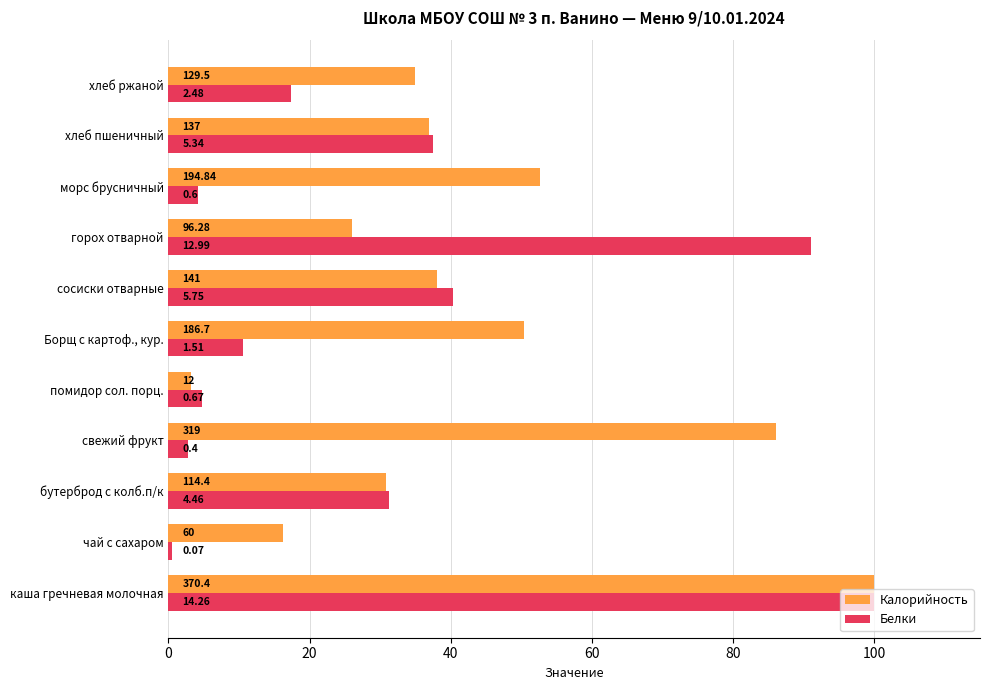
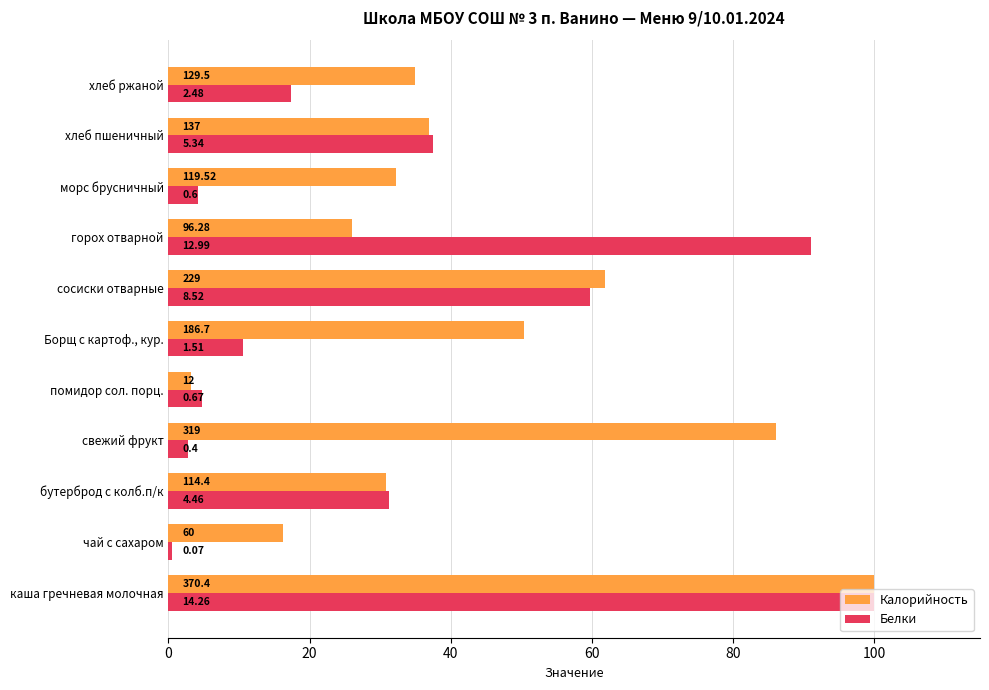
Калорийность, морс брусничный: 194.84 -> 119.52
Калорийность, сосиски отварные: 141 -> 229
Белки, сосиски отварные: 5.75 -> 8.52
